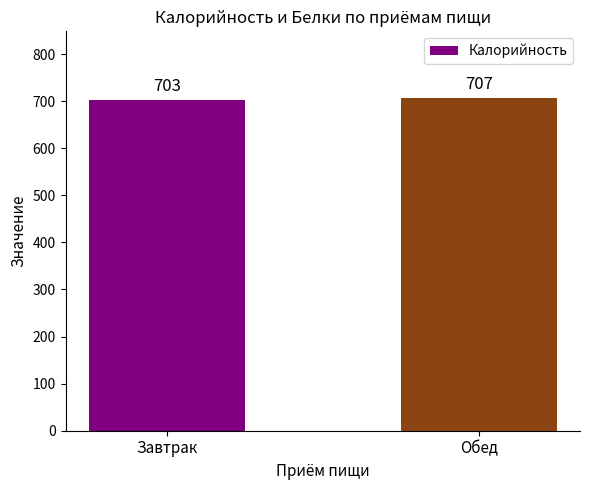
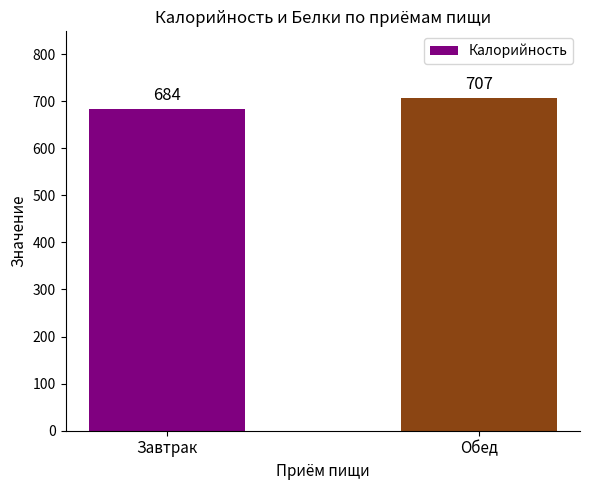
Завтрак: 703 -> 684
